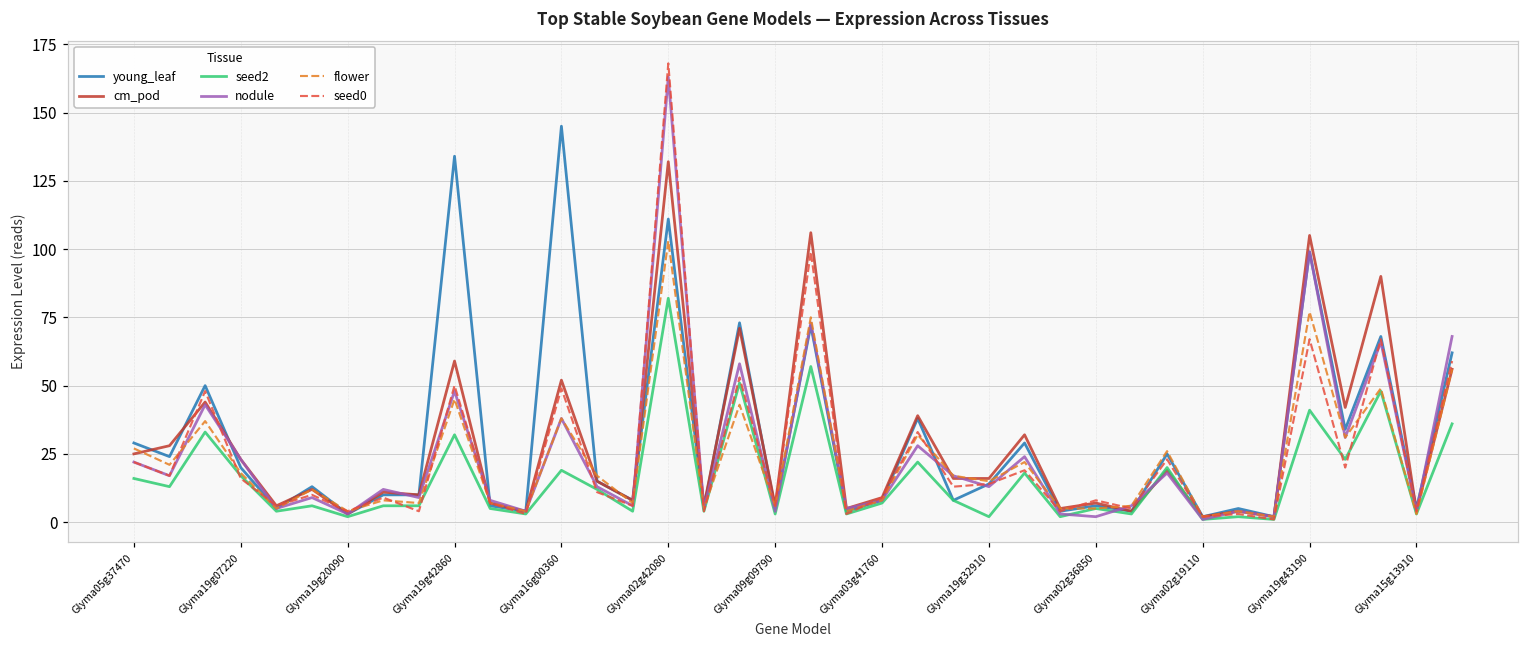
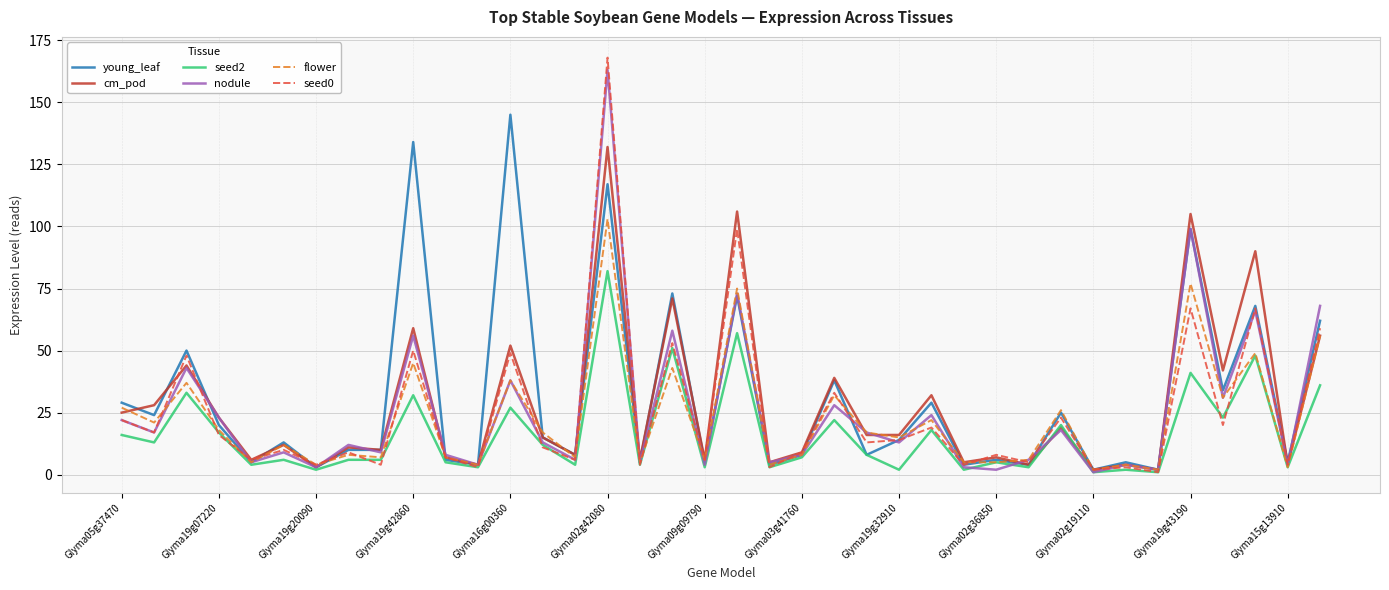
nodule, Glyma19g42860: 48 -> 56
seed2, Glyma16g00360: 19 -> 27
young_leaf, Glyma02g42080: 111 -> 117
